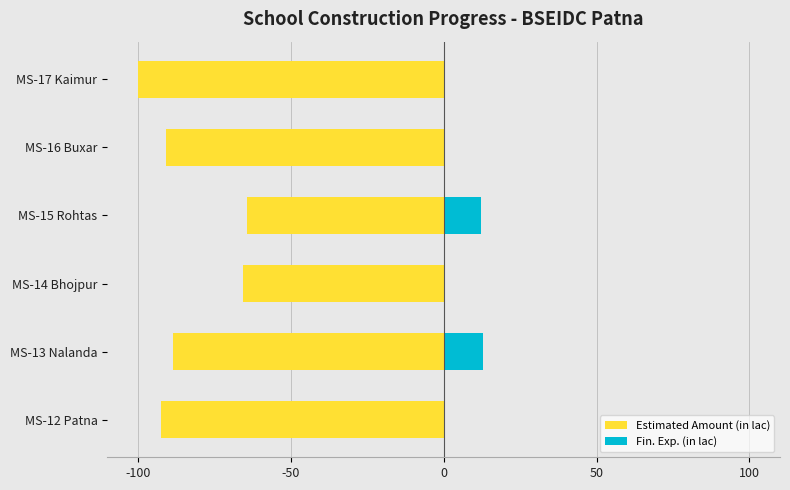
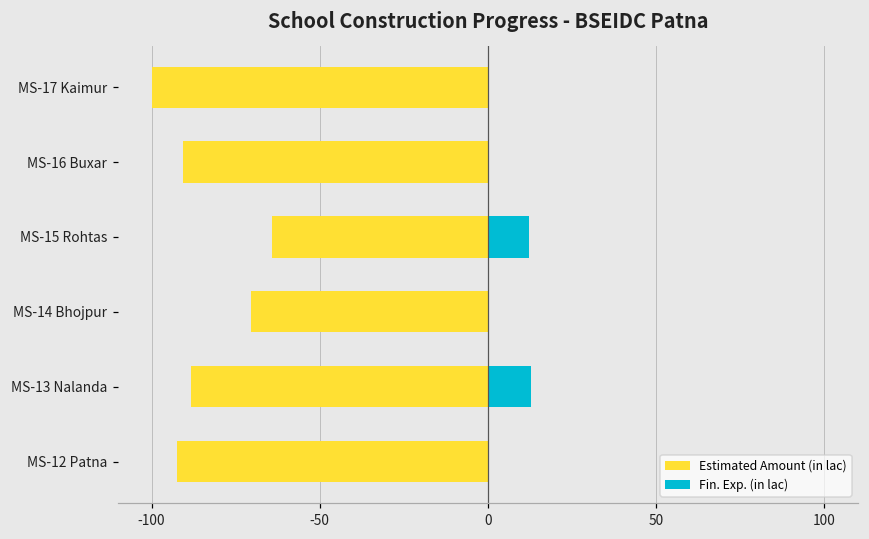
Estimated Amount (in lac), MS-14 Bhojpur: -66 -> -71
